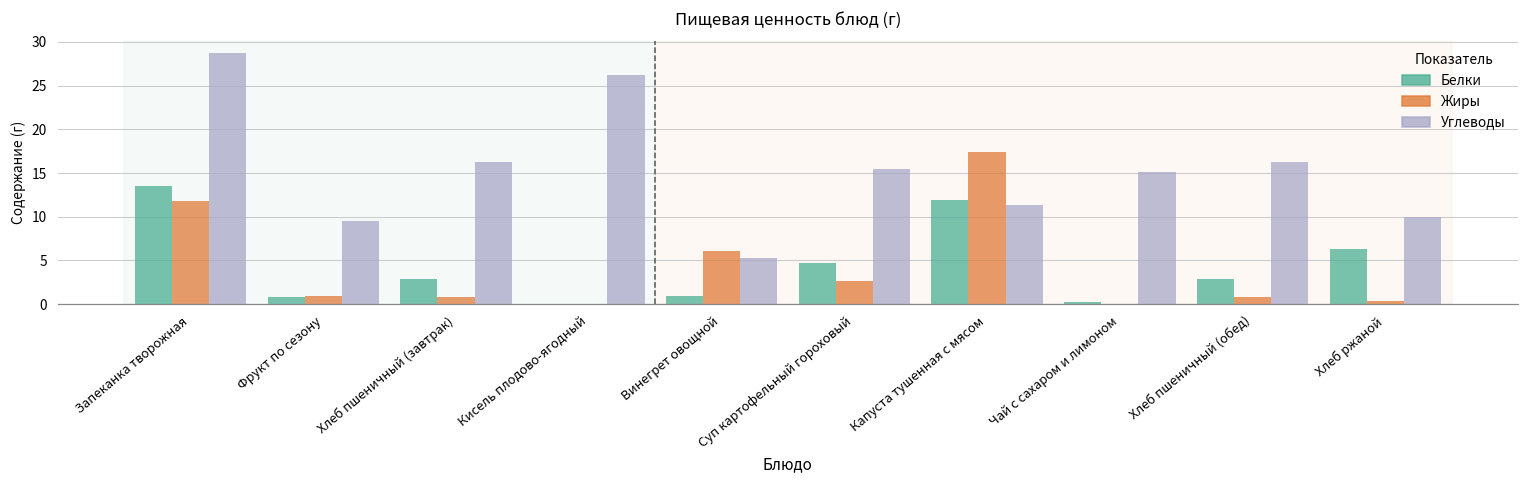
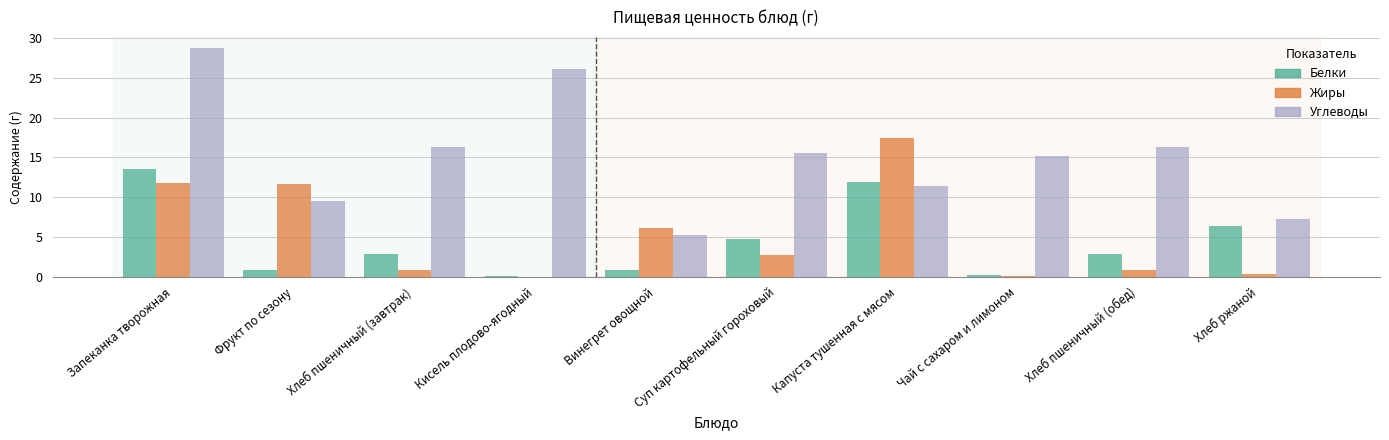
Жиры, Фрукт по сезону: 1 -> 12
Углеводы, Хлеб ржаной: 10 -> 7
